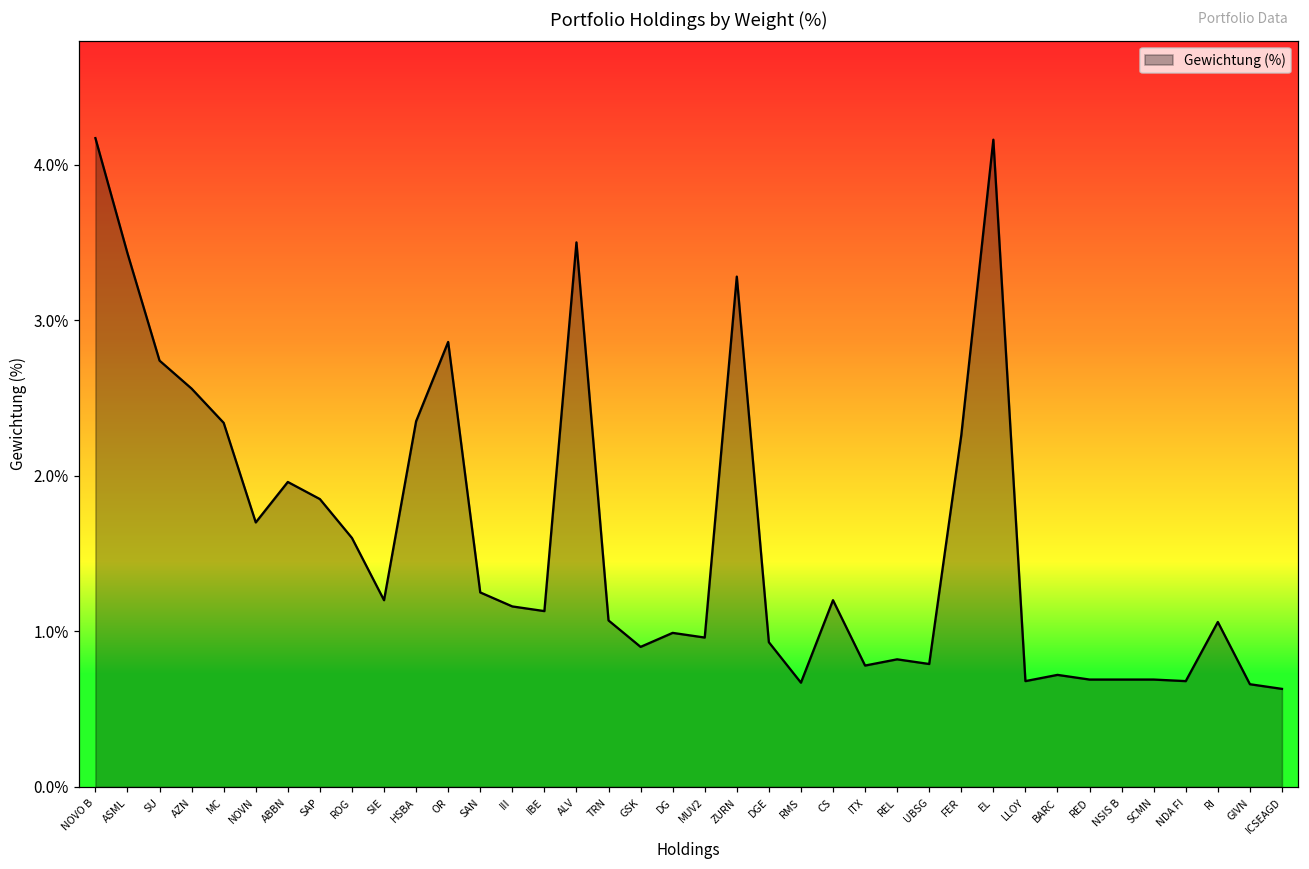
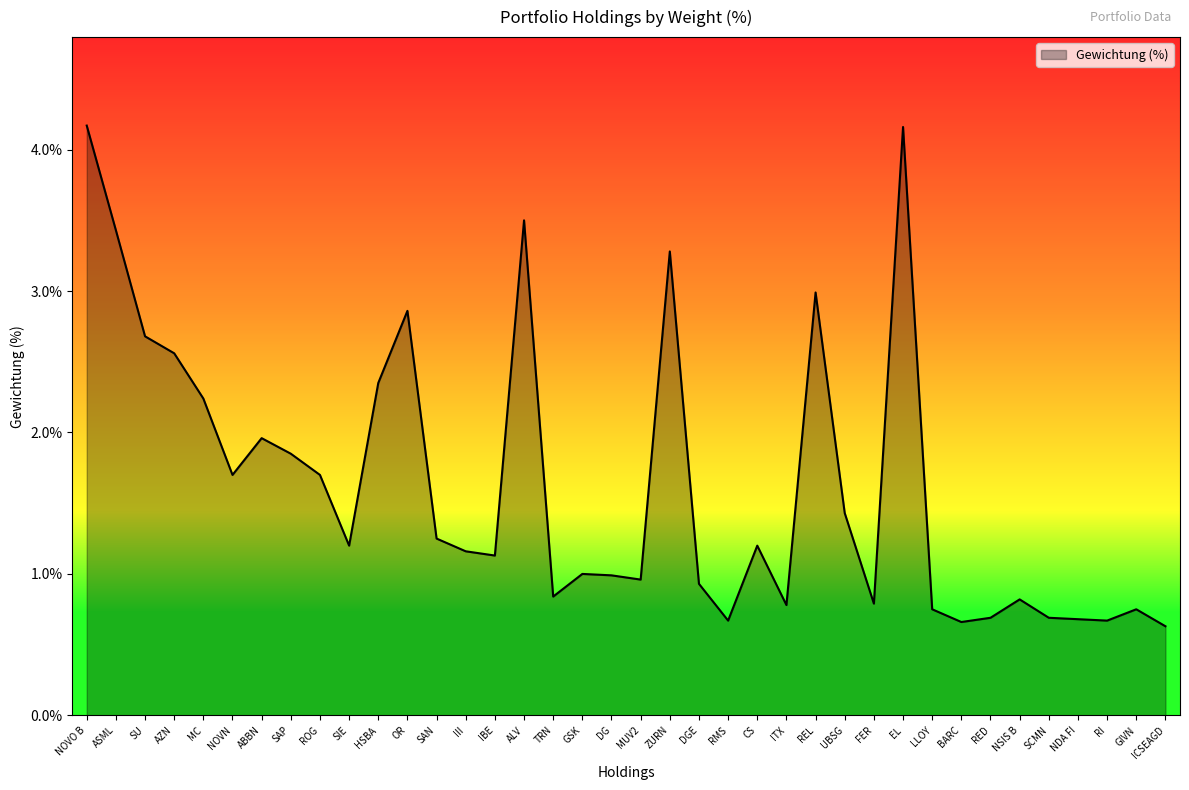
SU: 2.74% -> 2.68%
MC: 2.34% -> 2.24%
ROG: 1.6% -> 1.7%
TRN: 1.07% -> 0.84%
GSK: 0.9% -> 1.0%
REL: 0.82% -> 2.99%
UBSG: 0.79% -> 1.43%
FER: 2.26% -> 0.79%
LLOY: 0.68% -> 0.75%
BARC: 0.72% -> 0.66%
NSIS B: 0.69% -> 0.82%
RI: 1.06% -> 0.67%
GIVN: 0.66% -> 0.75%
